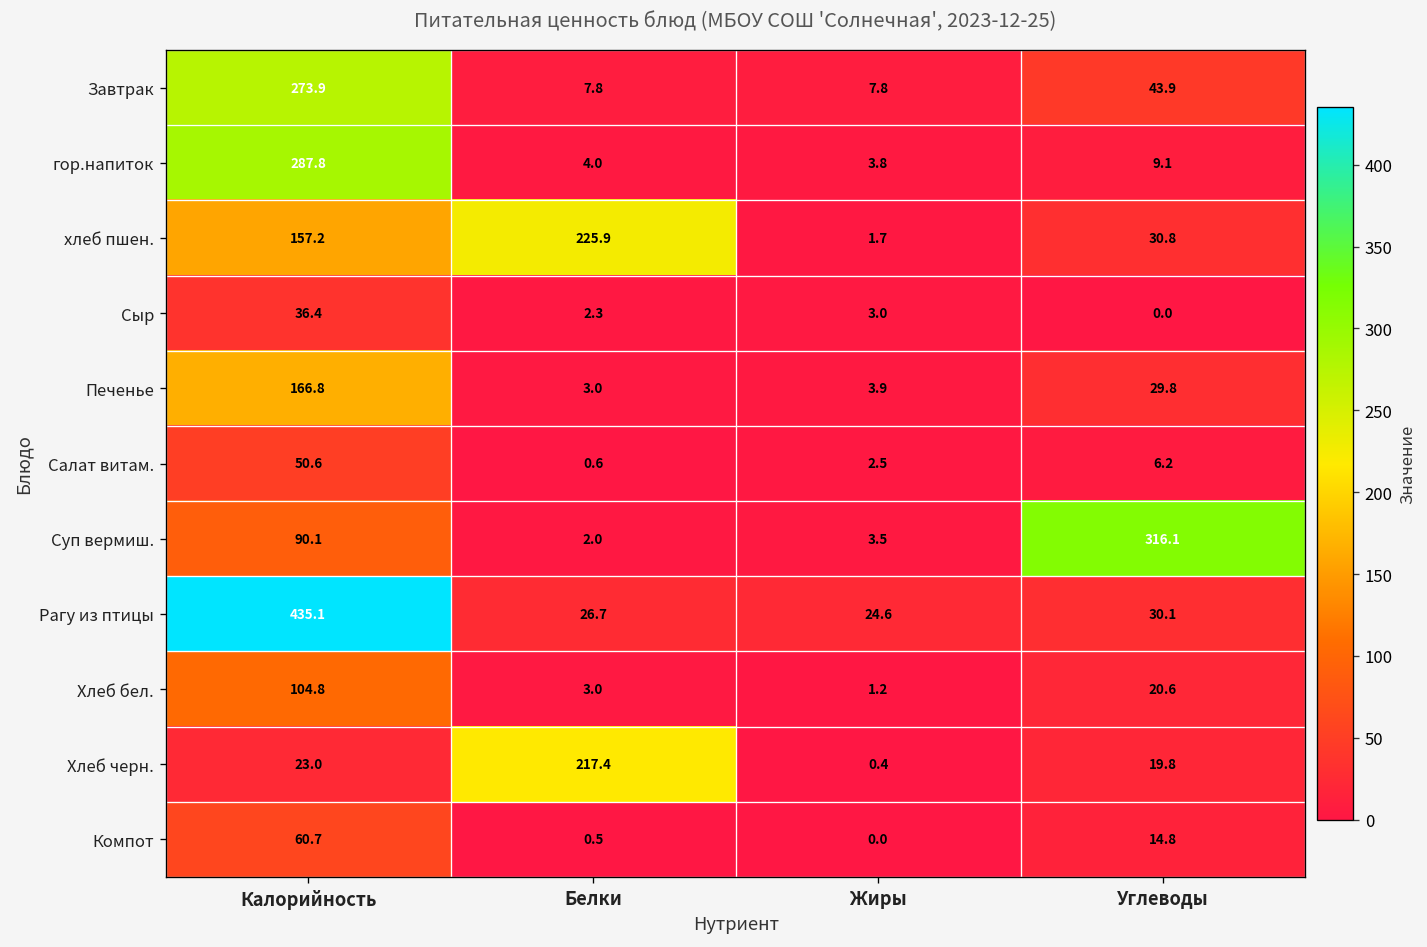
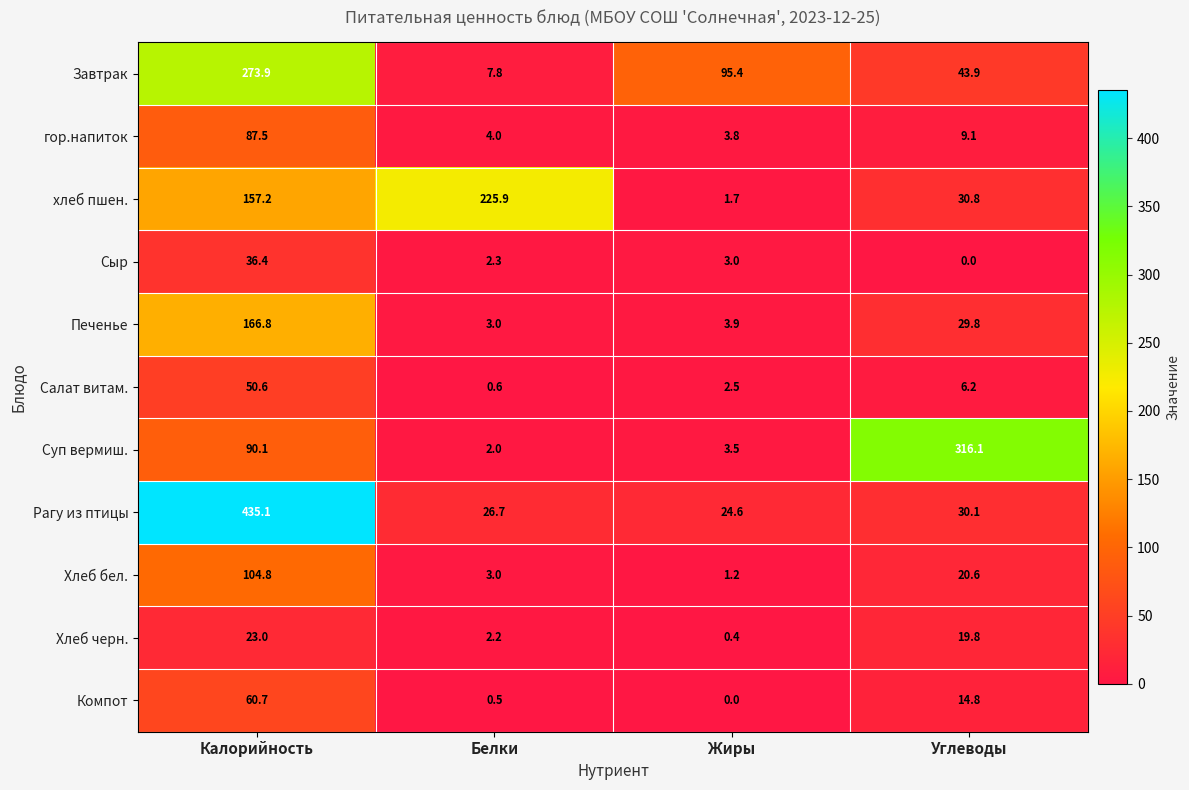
Завтрак, Жиры: 7.8 -> 95.4
гор.напиток, Калорийность: 287.8 -> 87.5
Хлеб черн., Белки: 217.4 -> 2.2
